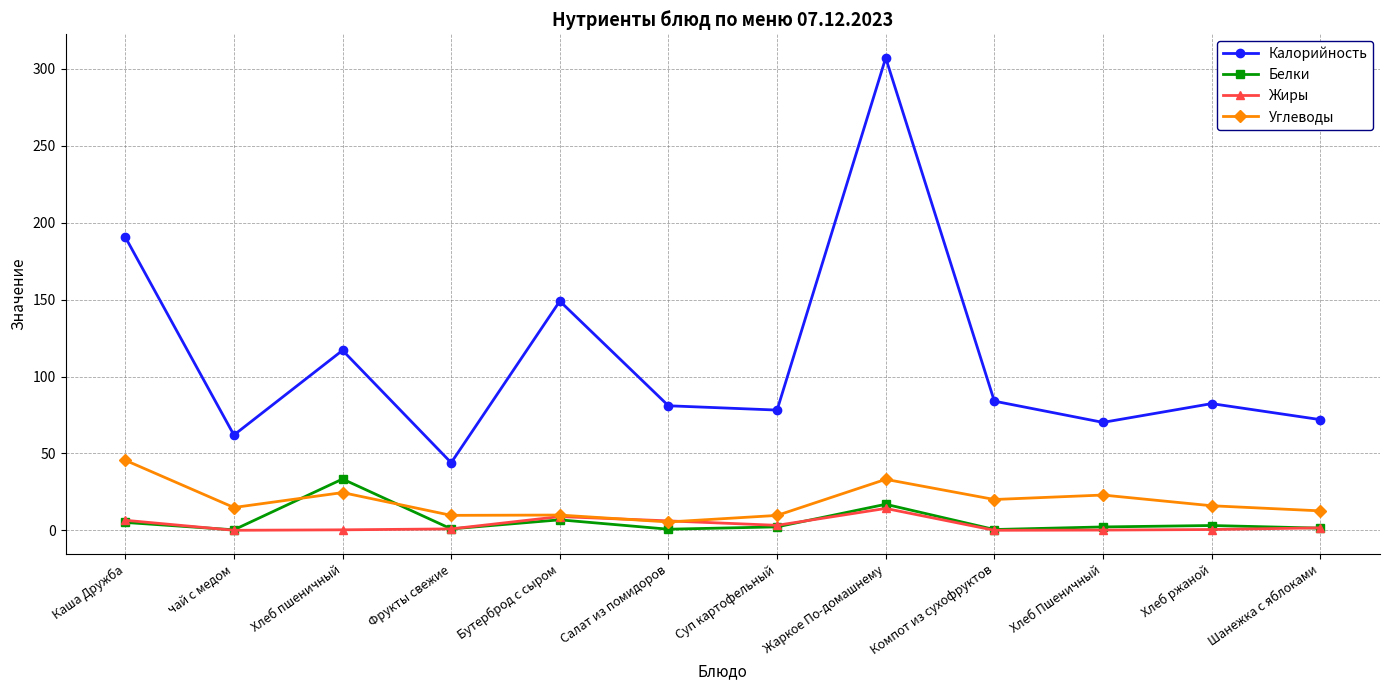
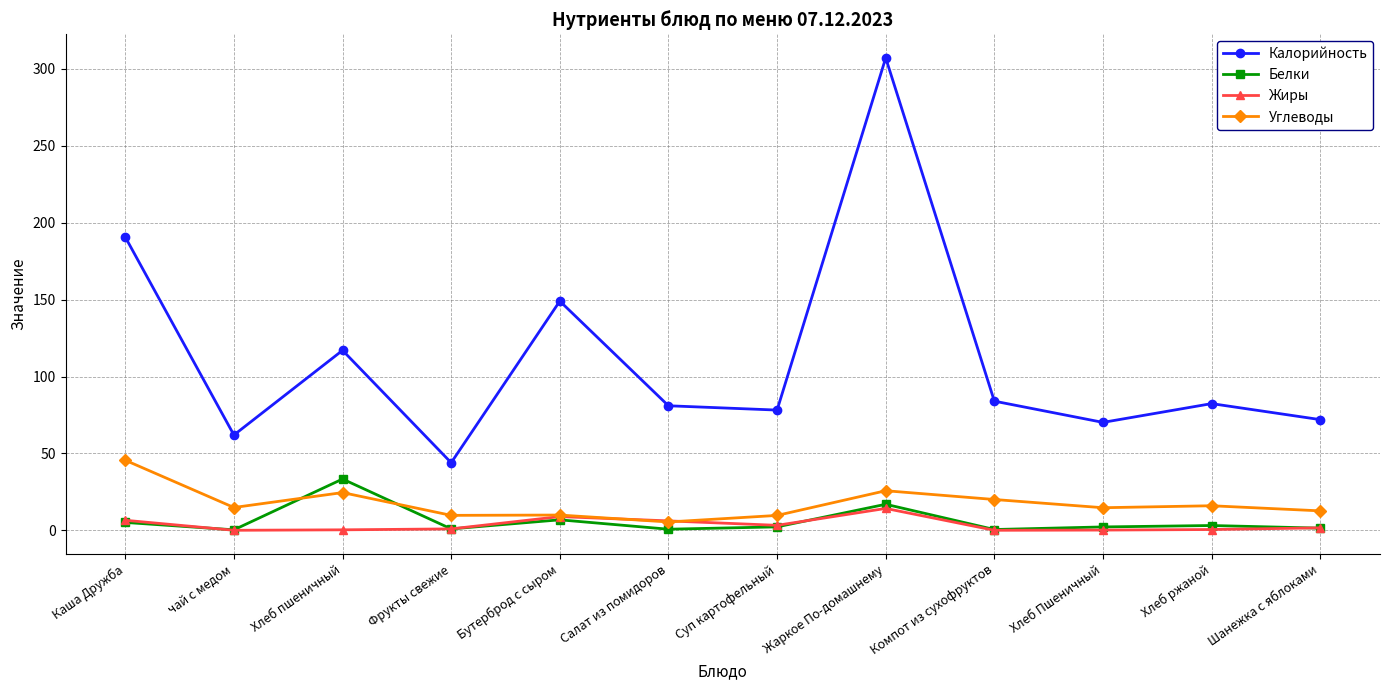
Углеводы, Жаркое По-домашнему: 33 -> 26
Углеводы, Хлеб Пшеничный: 23 -> 15
